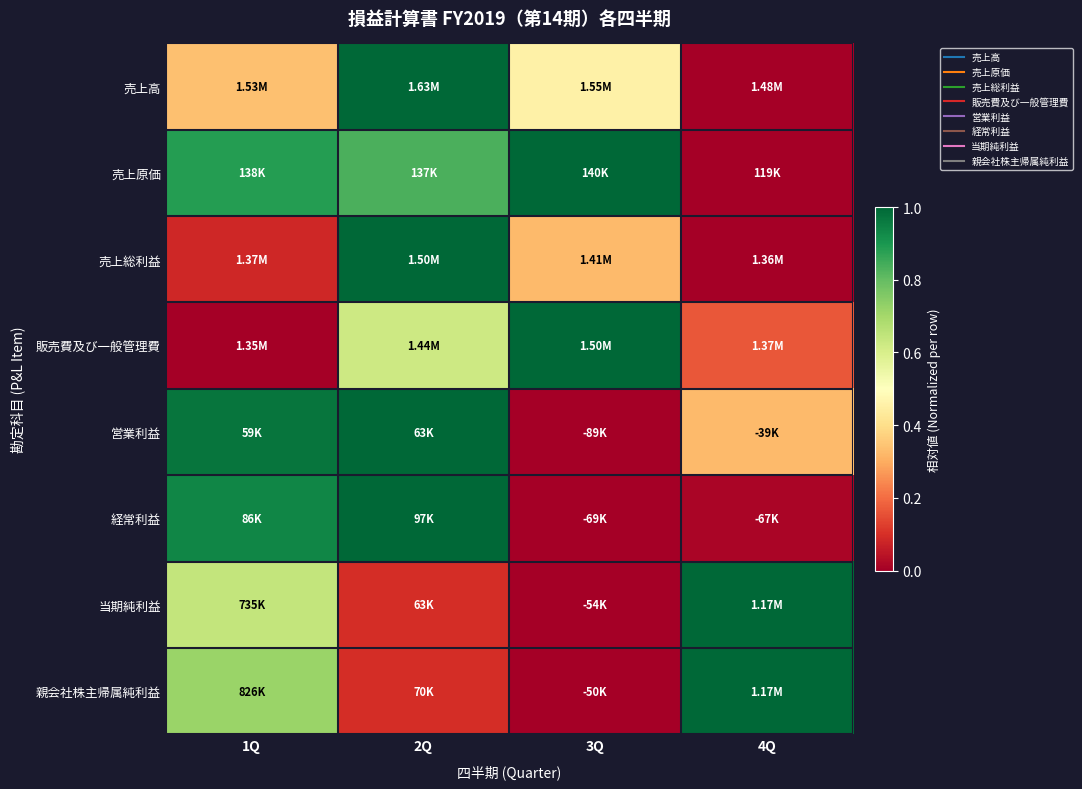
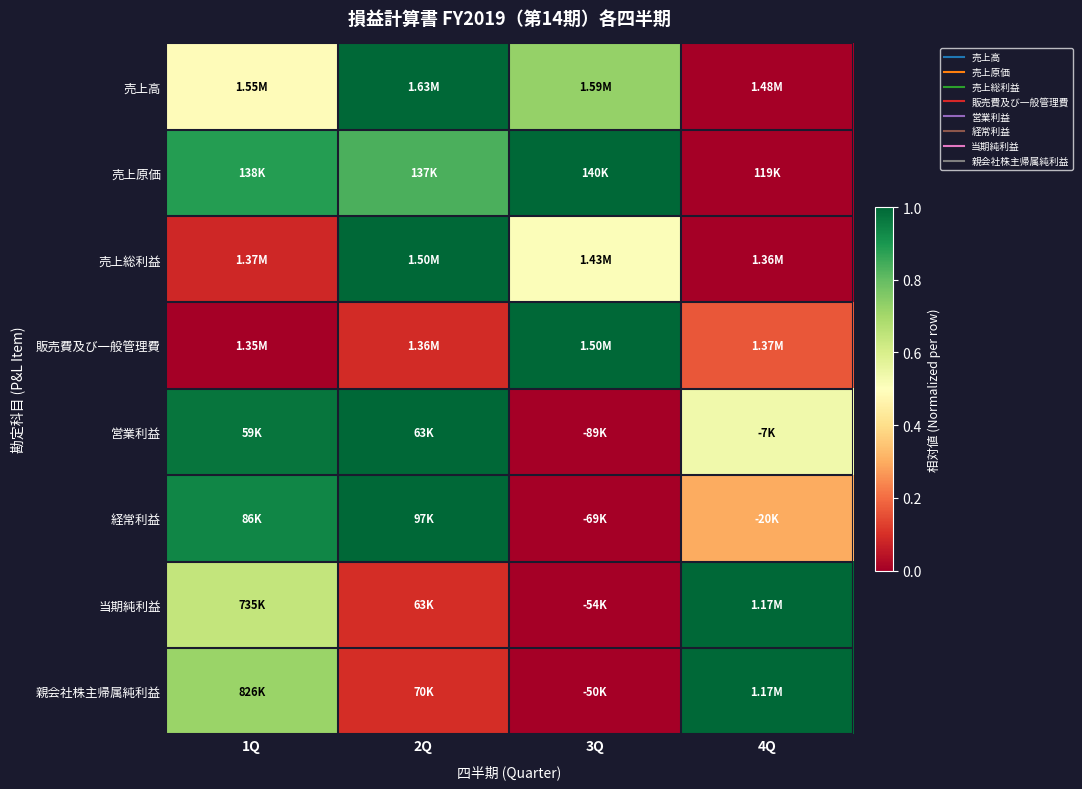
売上高, 1Q: 1.53M -> 1.55M
売上高, 3Q: 1.55M -> 1.59M
売上総利益, 3Q: 1.41M -> 1.43M
販売費及び一般管理費, 2Q: 1.44M -> 1.36M
営業利益, 4Q: -39K -> -7K
経常利益, 4Q: -67K -> -20K
